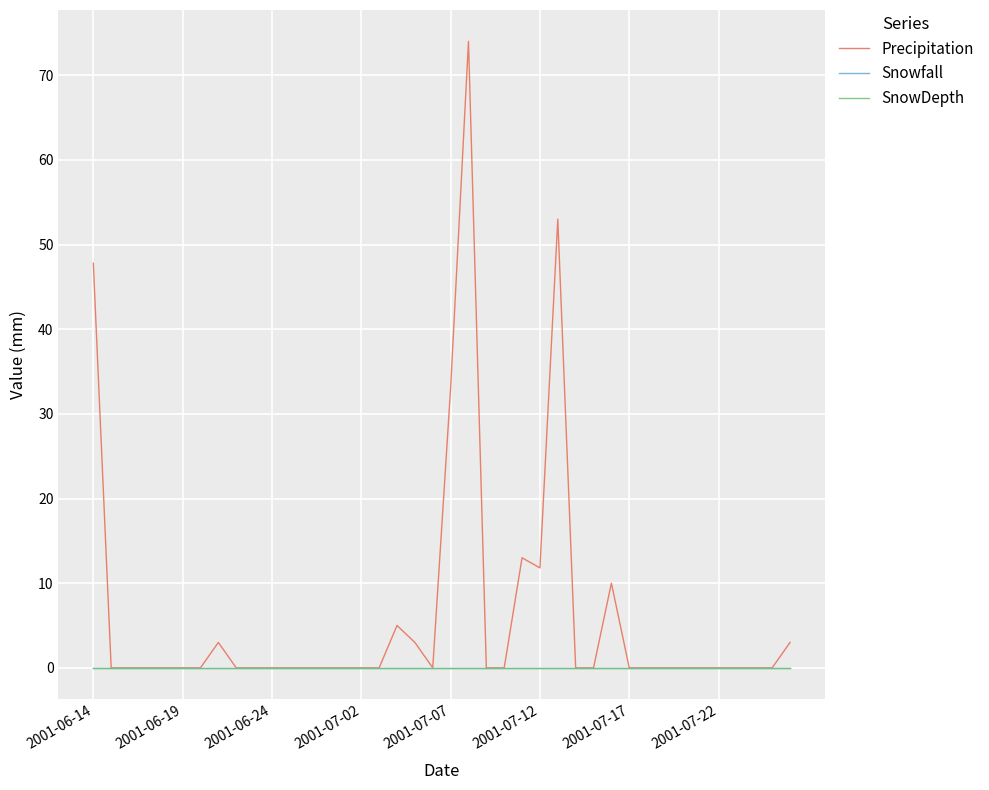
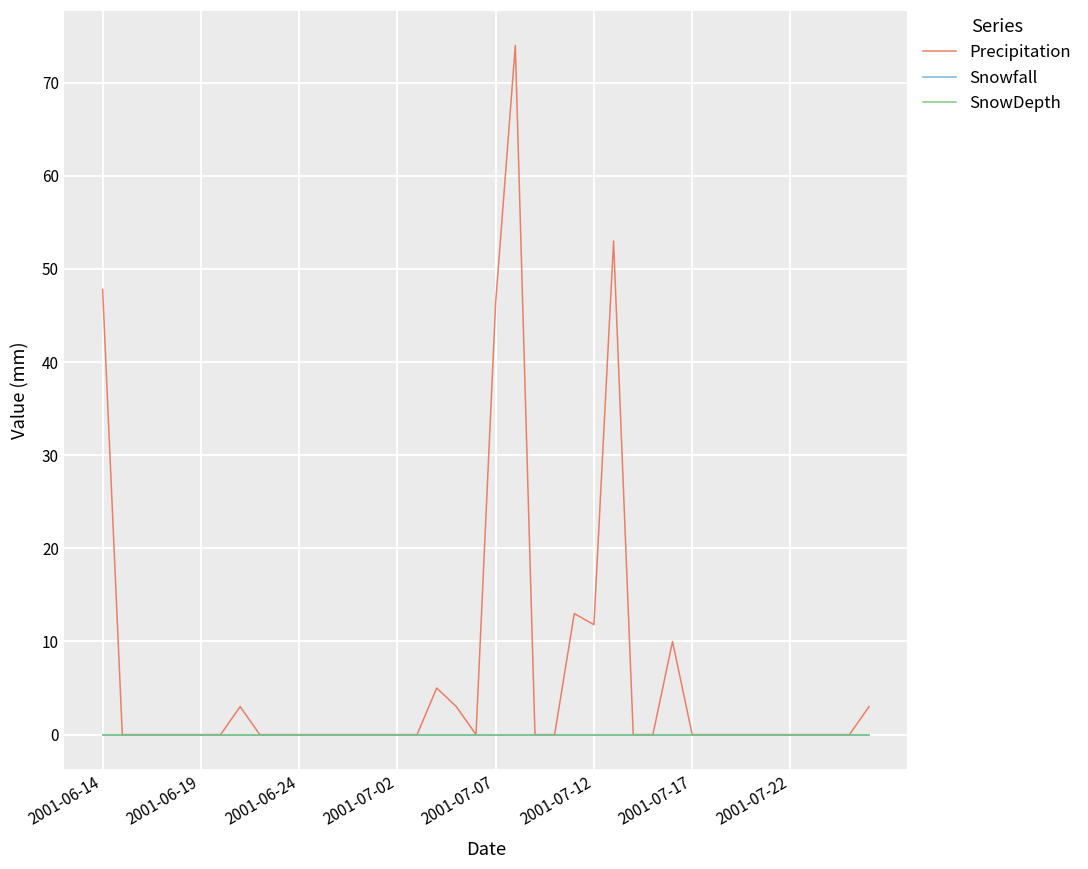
Precipitation, 2001-07-07: 33 -> 46
